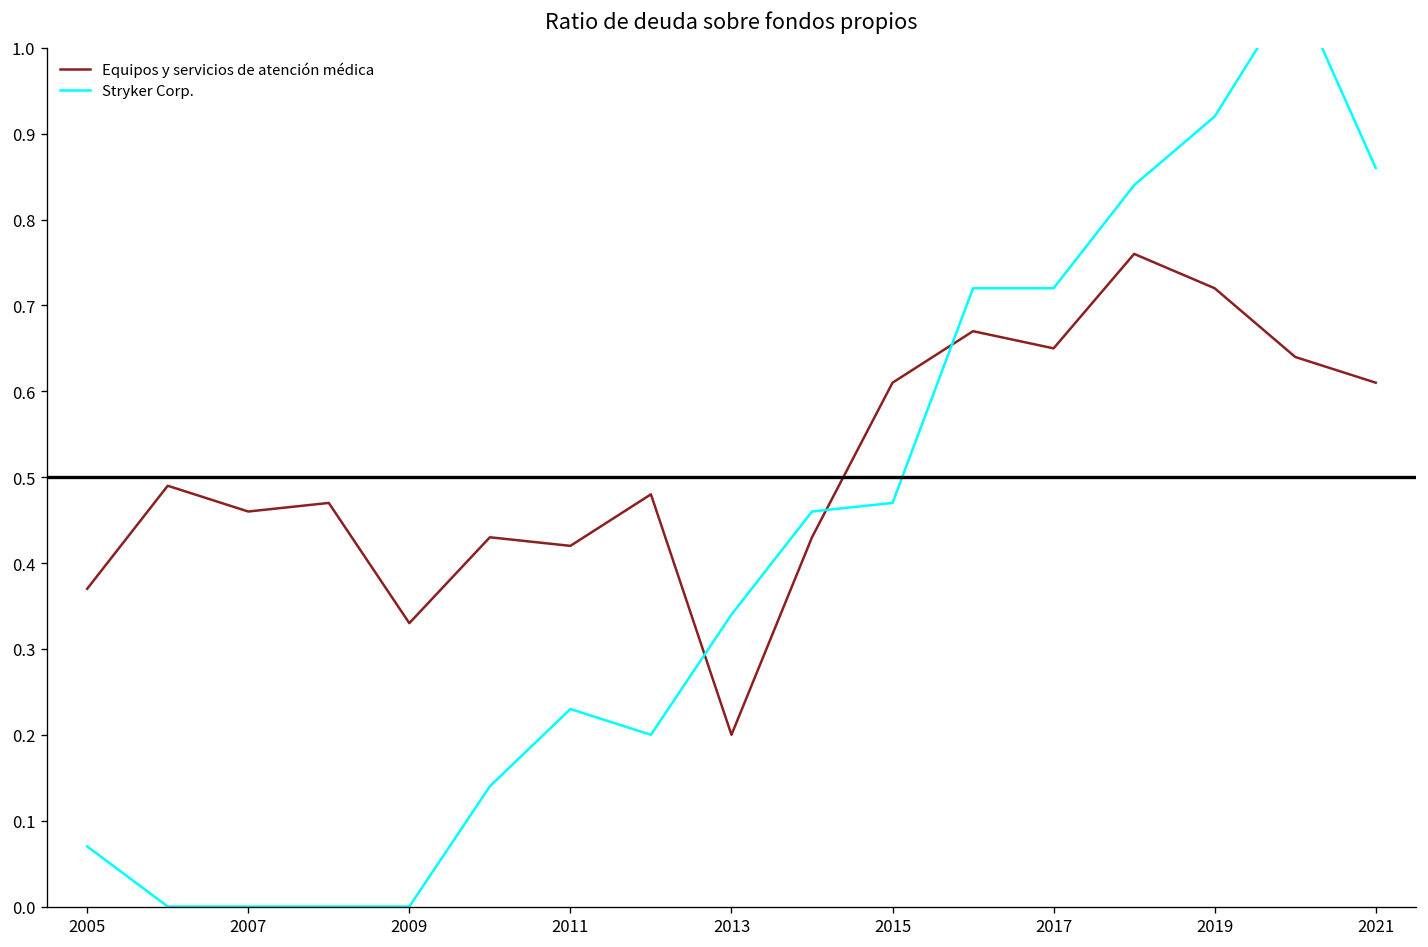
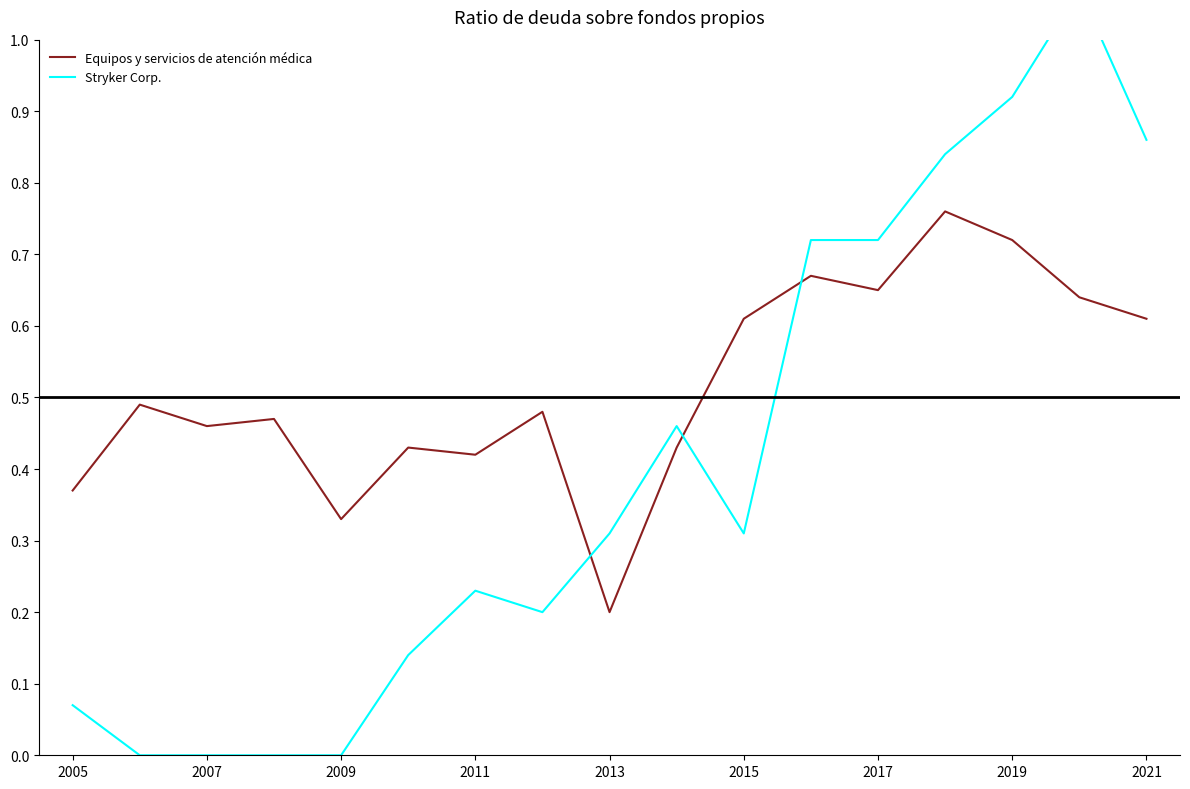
Stryker Corp., 2013: 0.34 -> 0.31
Stryker Corp., 2015: 0.47 -> 0.31
